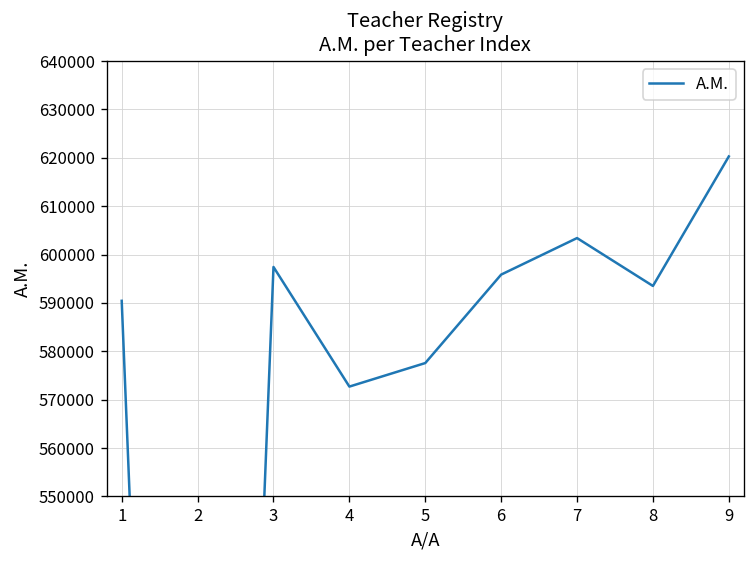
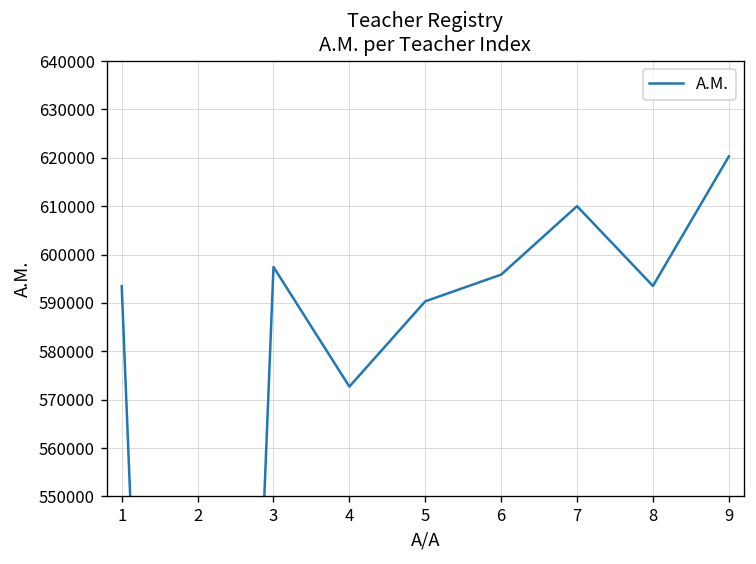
1: 590000 -> 593000
5: 578000 -> 590000
7: 603000 -> 610000
